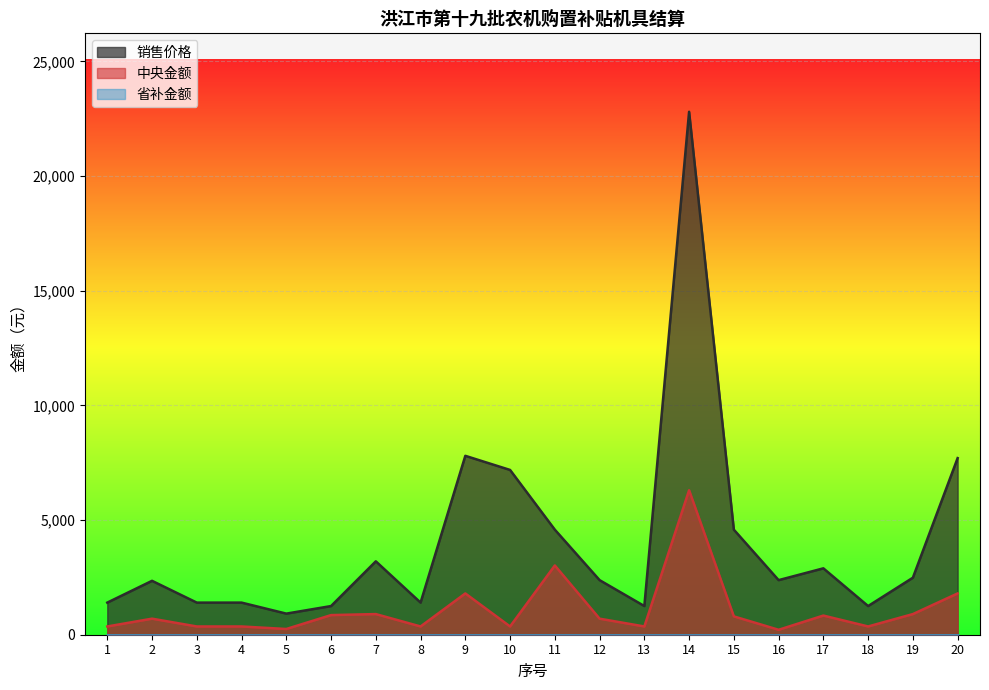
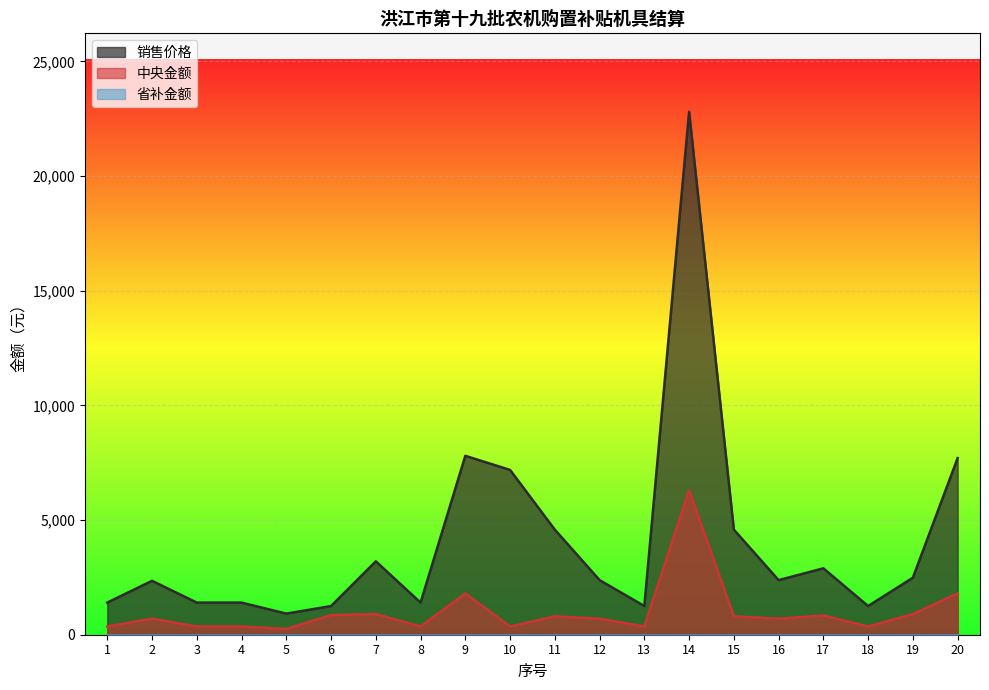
中央金额, 11: 3,000 -> 800
中央金额, 16: 200 -> 700
